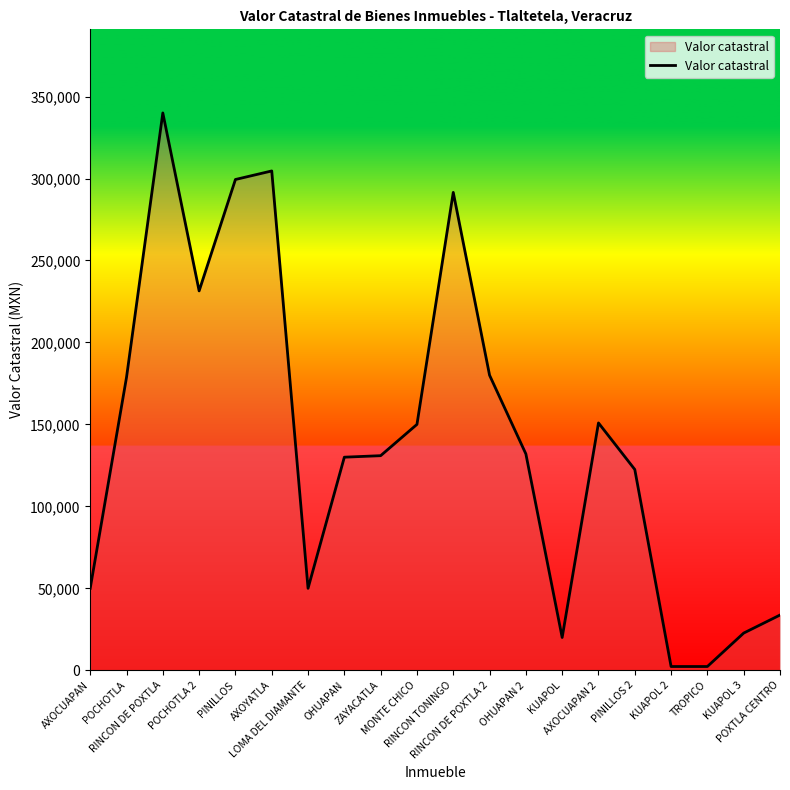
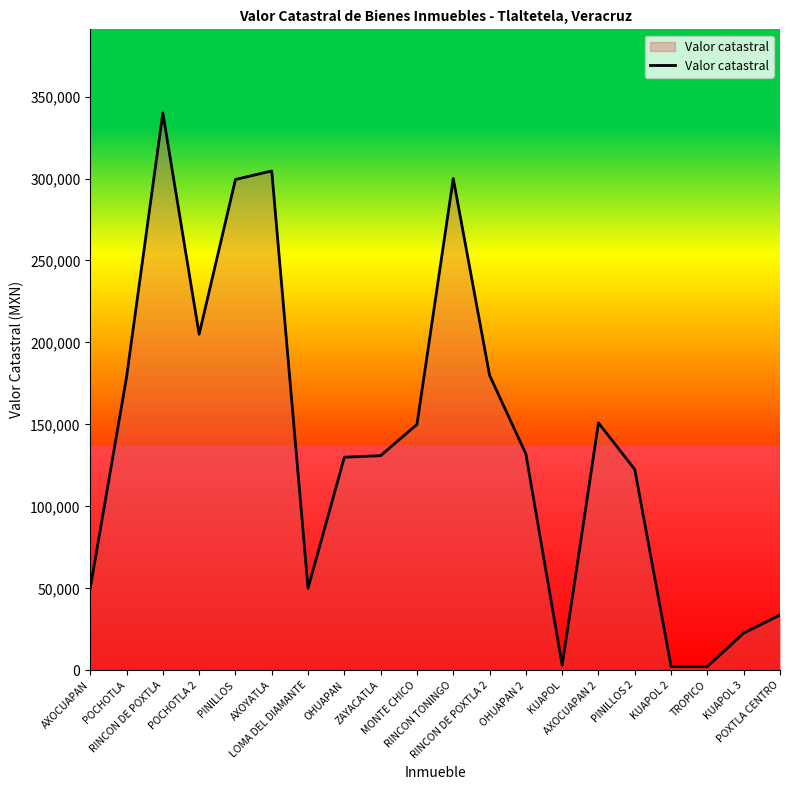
POCHOTLA 2: 231,000 -> 205,000
RINCON TONINGO: 292,000 -> 300,000
KUAPOL: 20,000 -> 3,000
